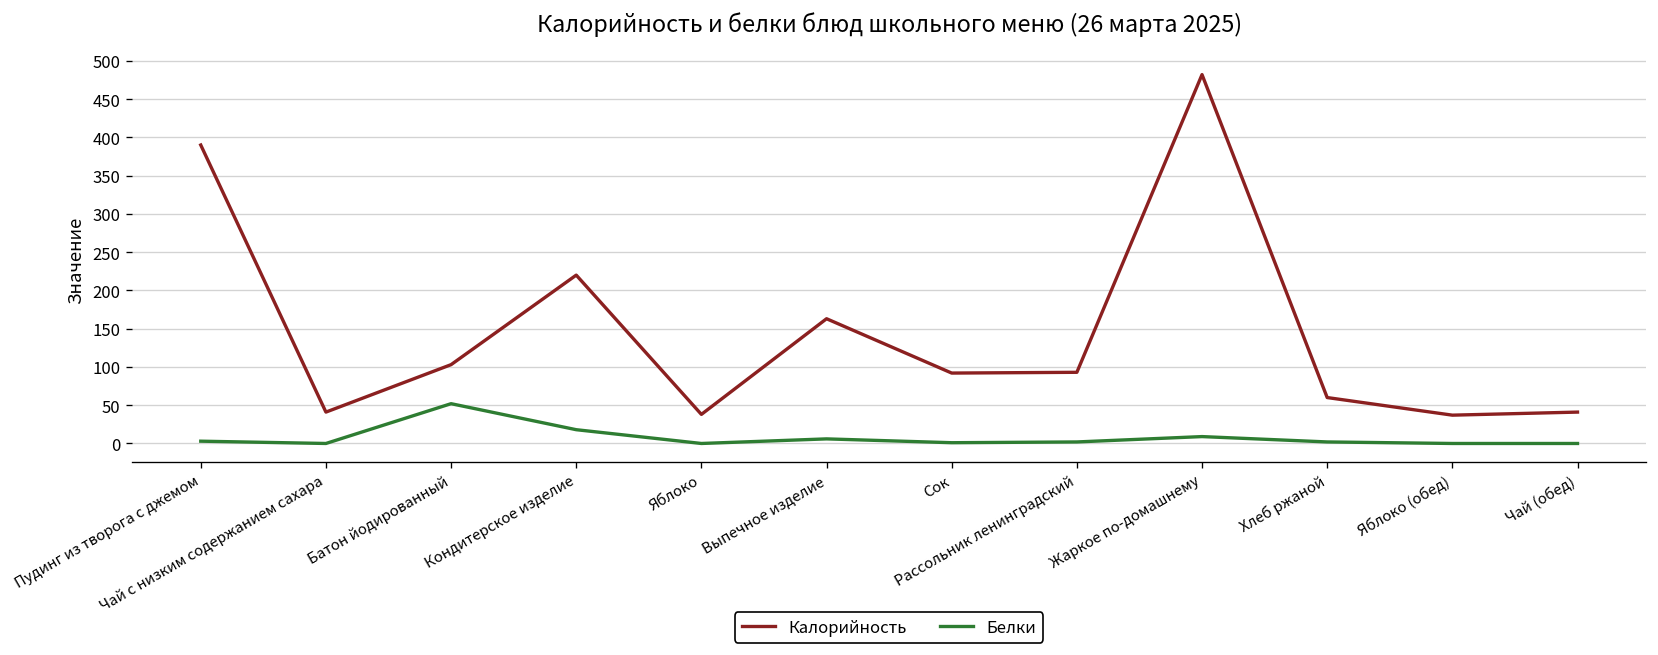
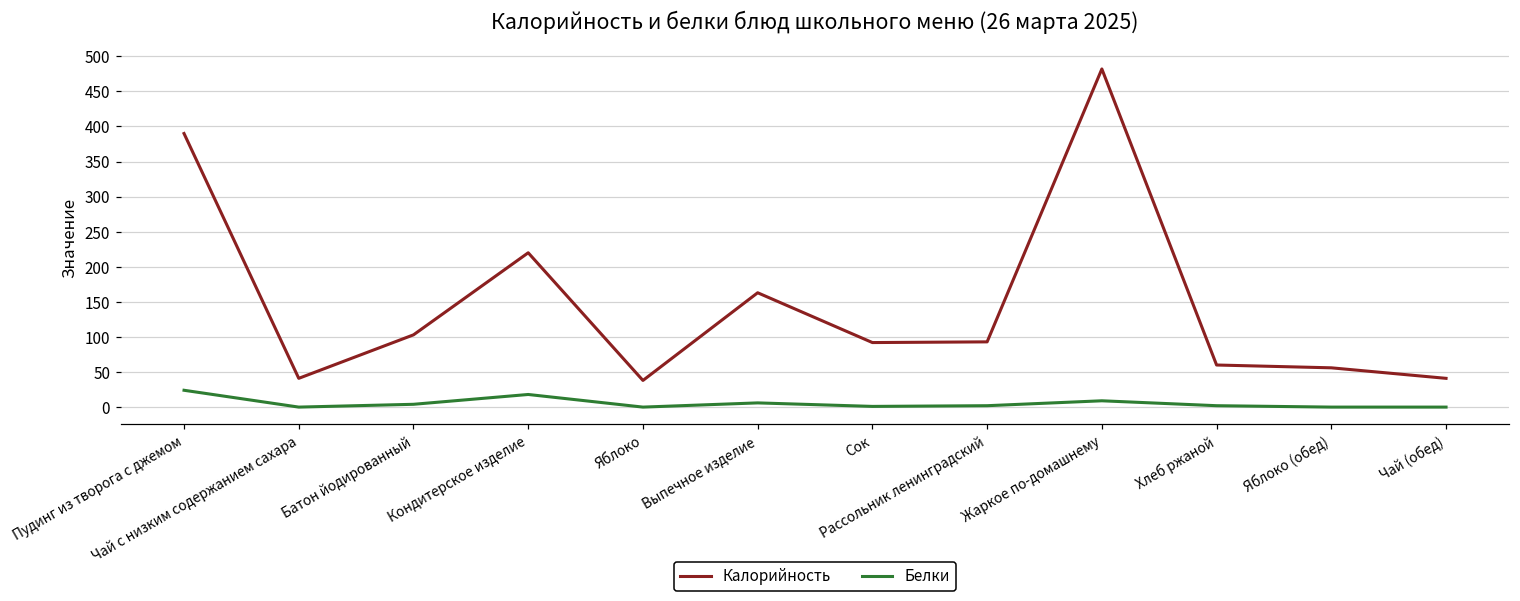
Белки, Пудинг из творога с джемом: 0 -> 20
Белки, Батон йодированный: 50 -> 0
Калорийность, Яблоко (обед): 40 -> 60
